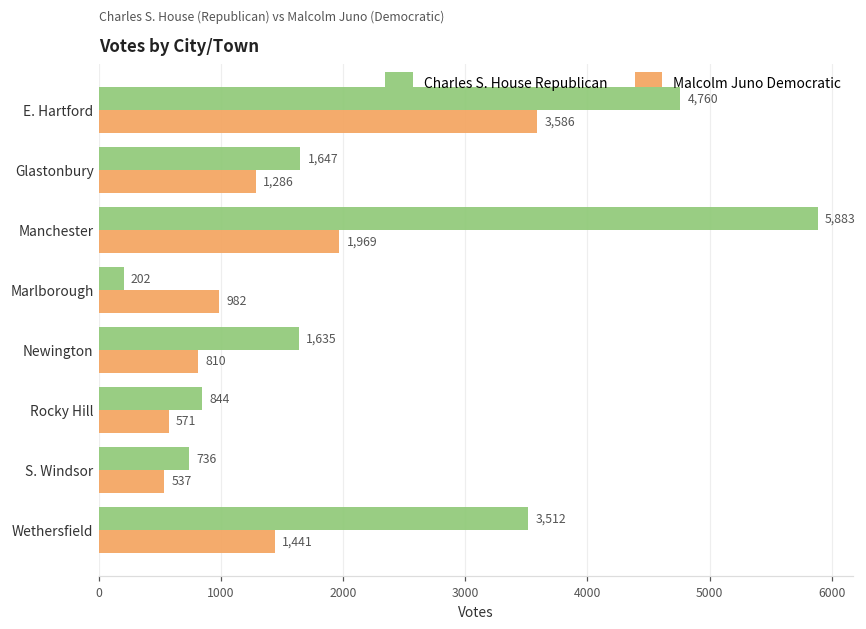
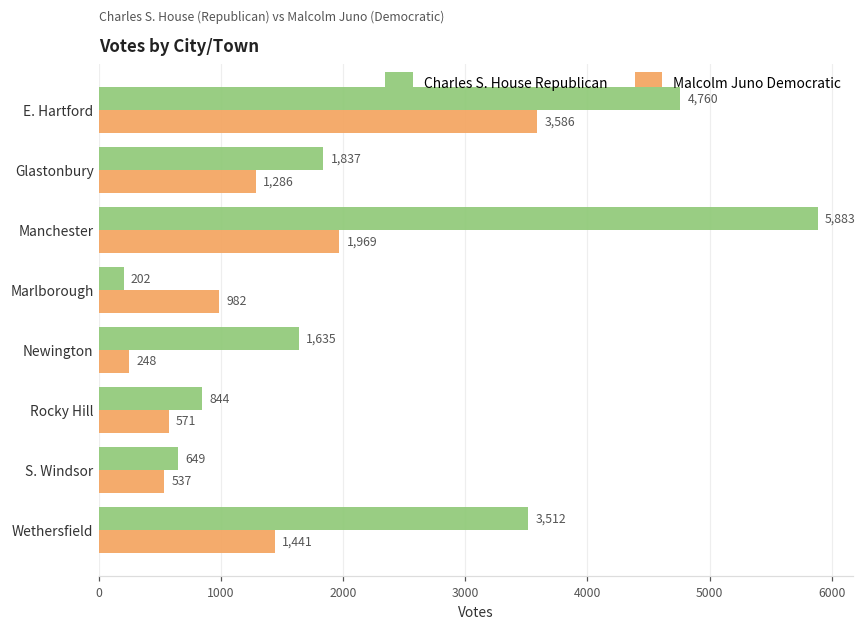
Charles S. House Republican, Glastonbury: 1,647 -> 1,837
Malcolm Juno Democratic, Newington: 810 -> 248
Charles S. House Republican, S. Windsor: 736 -> 649
